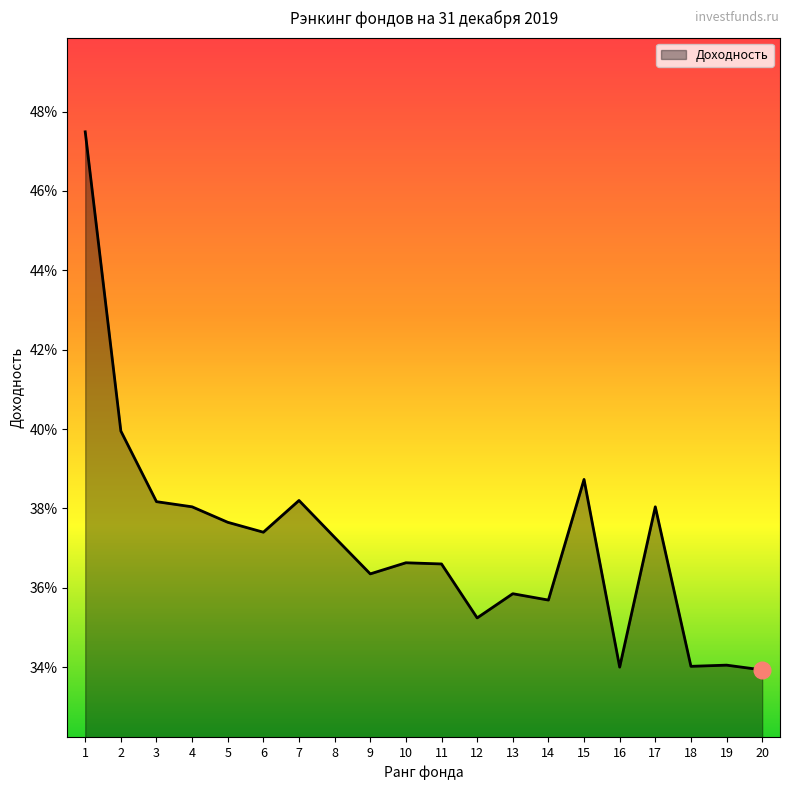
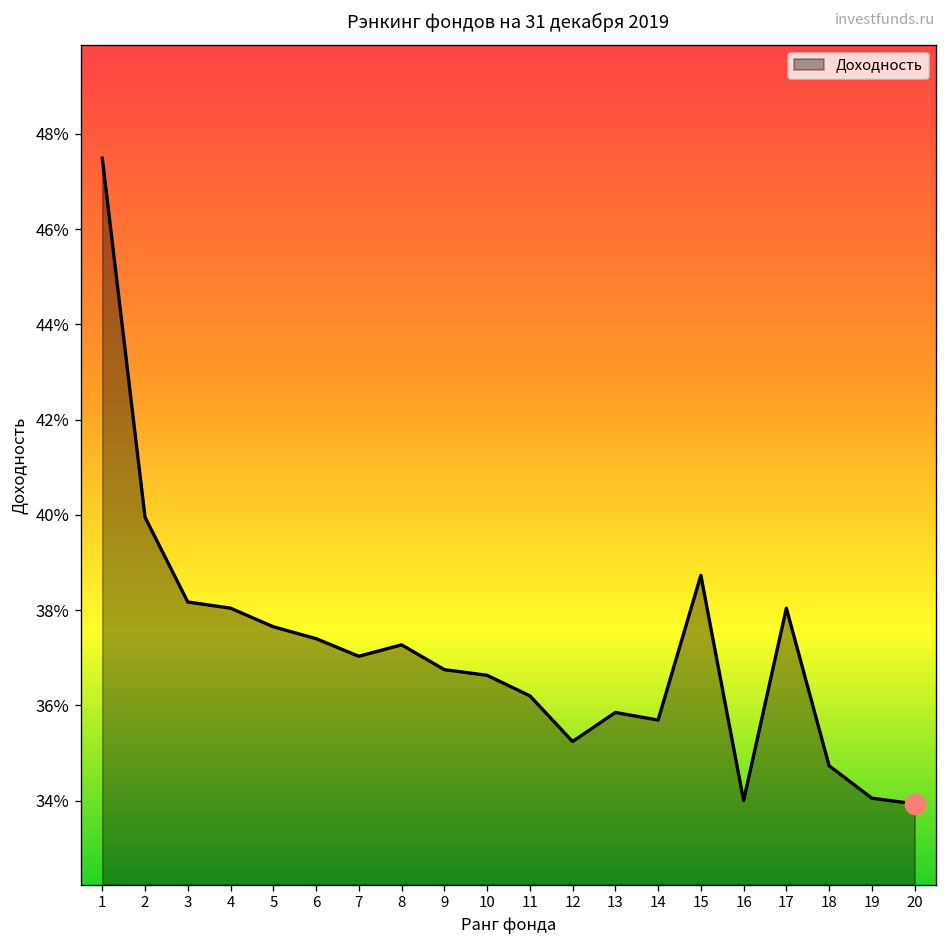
Доходность, 7: 38.2% -> 37.0%
Доходность, 9: 36.4% -> 36.8%
Доходность, 11: 36.6% -> 36.2%
Доходность, 18: 34.0% -> 34.7%
